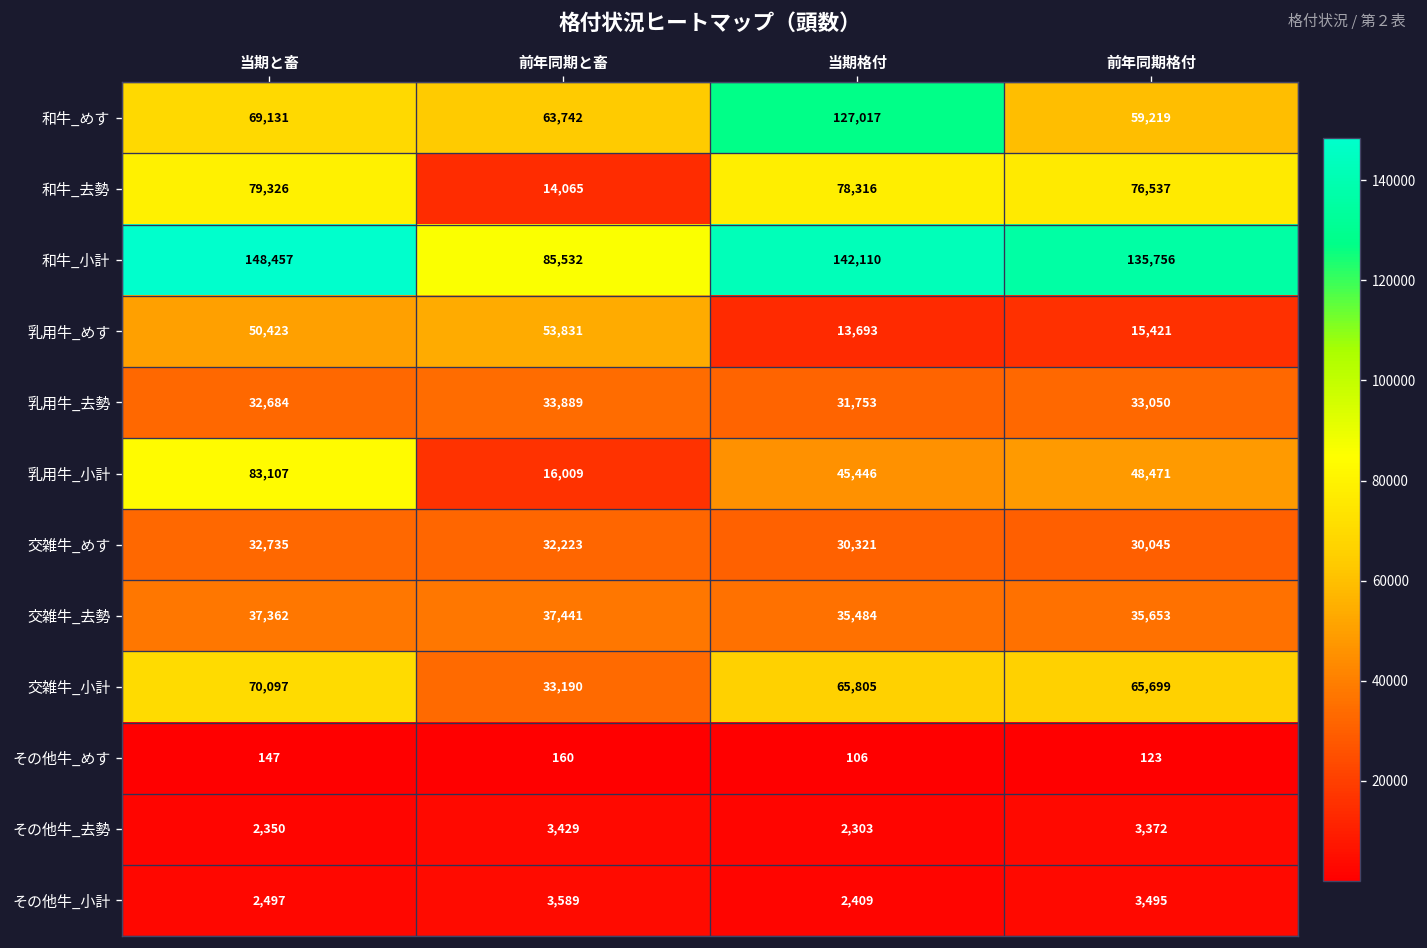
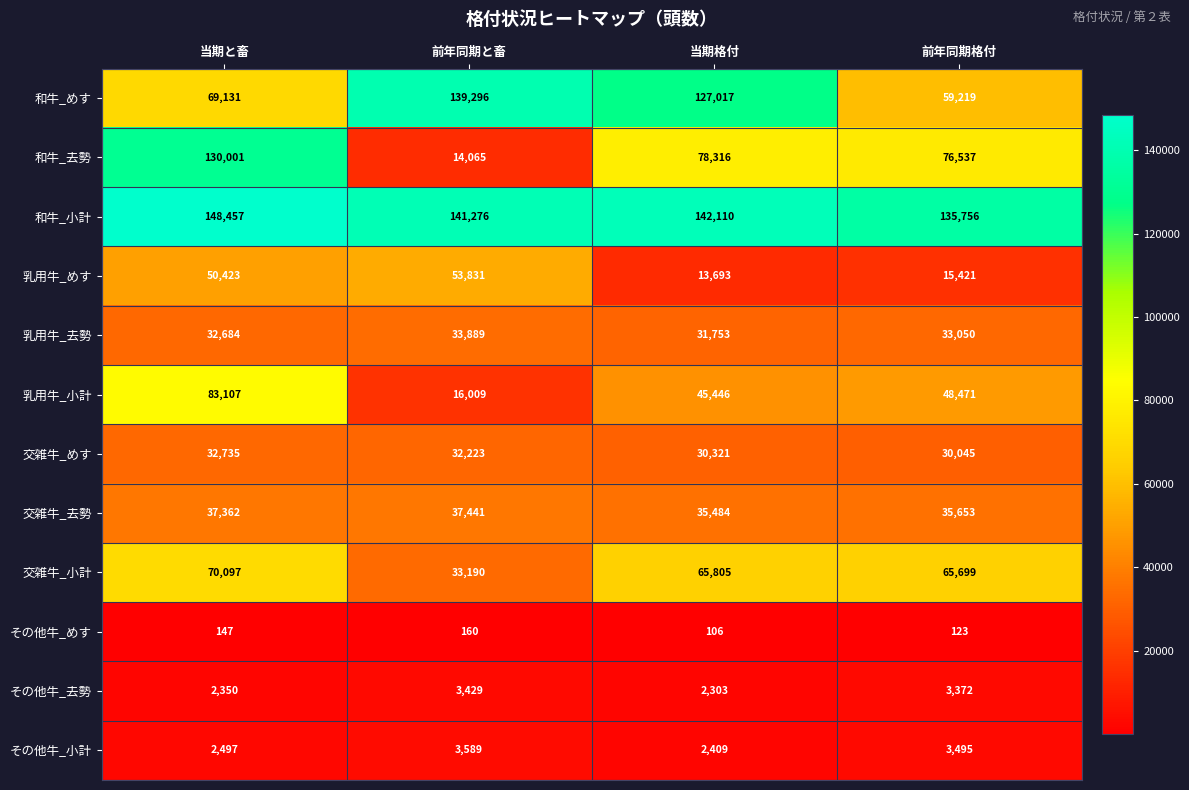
和牛_めす, 前年同期と畜: 63,742 -> 139,296
和牛_去勢, 当期と畜: 79,326 -> 130,001
和牛_小計, 前年同期と畜: 85,532 -> 141,276
